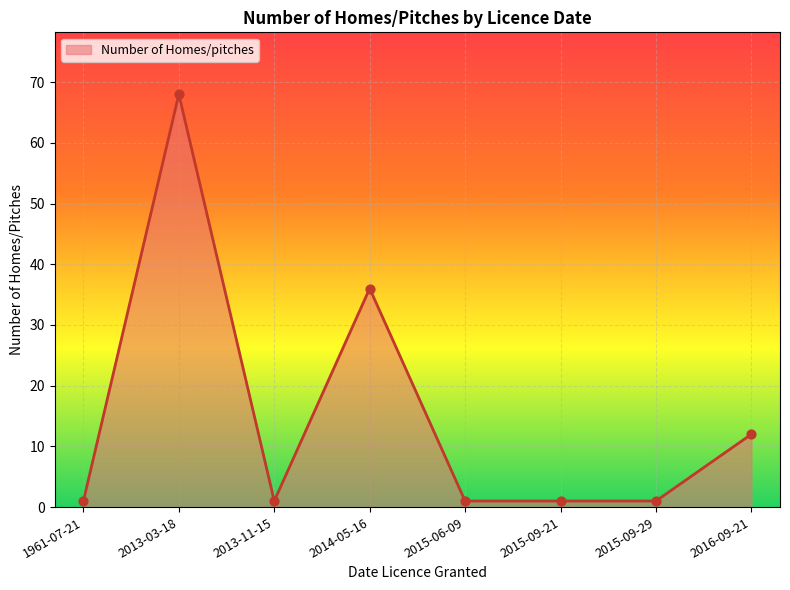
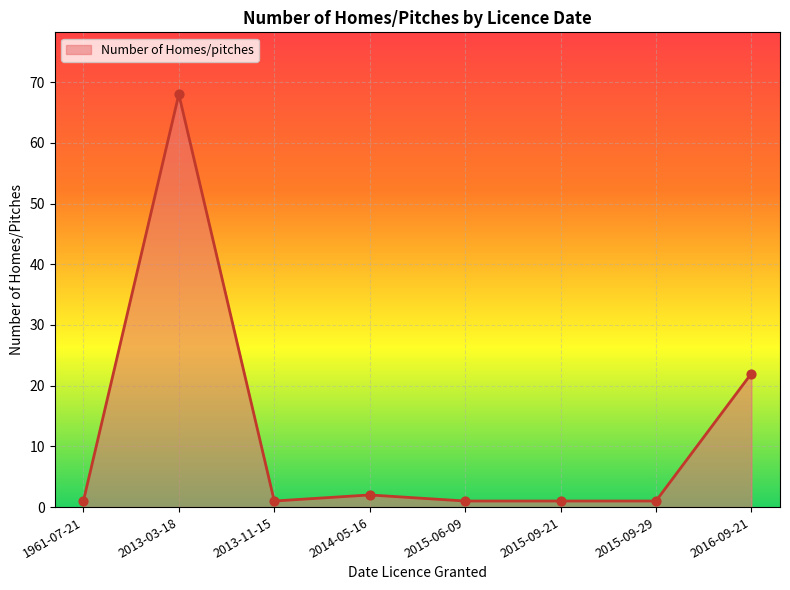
2014-05-16: 36 -> 2
2016-09-21: 12 -> 22
